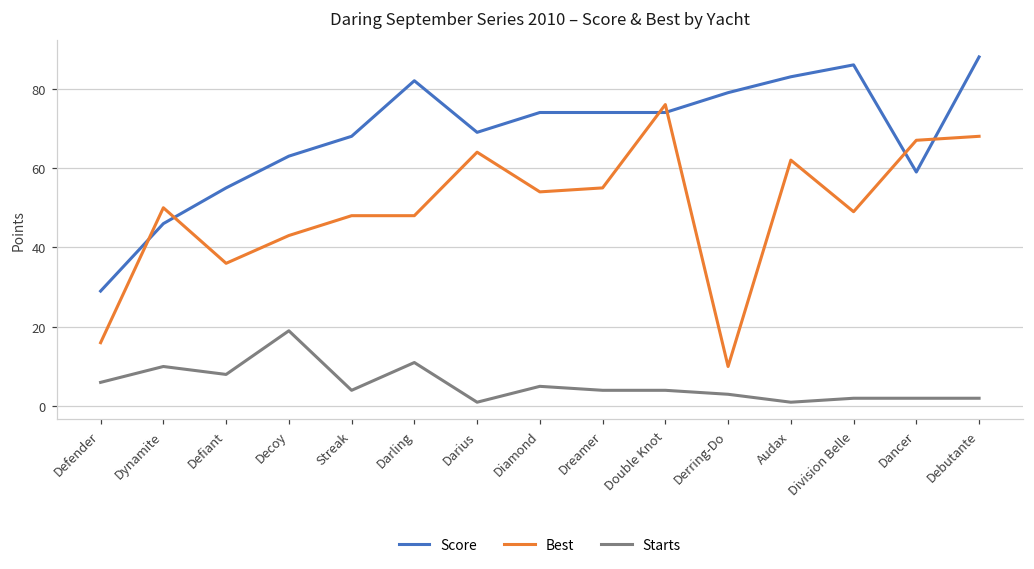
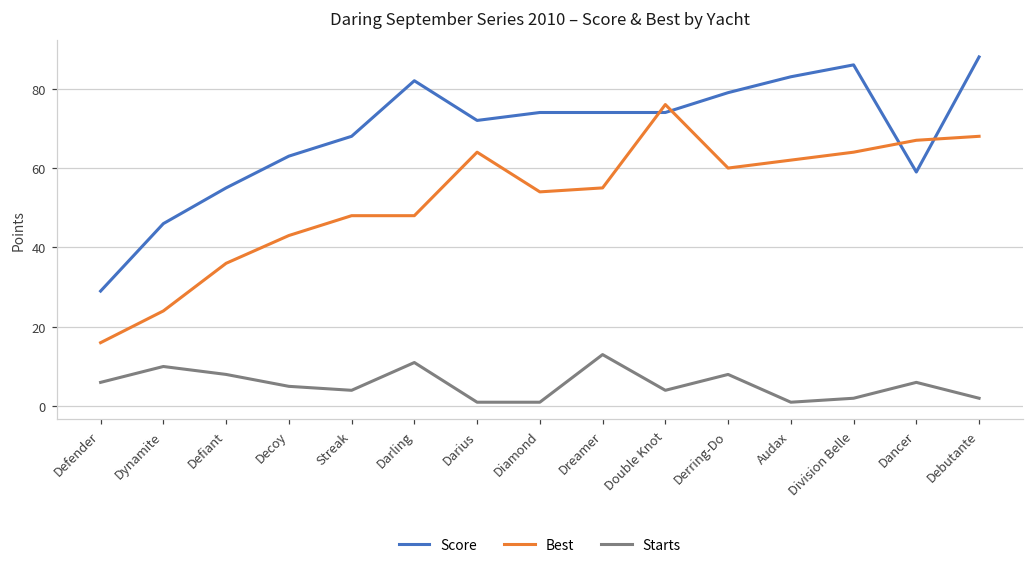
Best, Dynamite: 50 -> 24
Starts, Decoy: 19 -> 5
Score, Darius: 69 -> 72
Starts, Diamond: 5 -> 1
Starts, Dreamer: 4 -> 13
Best, Derring-Do: 10 -> 60
Starts, Derring-Do: 3 -> 8
Best, Division Belle: 49 -> 64
Starts, Dancer: 2 -> 6
